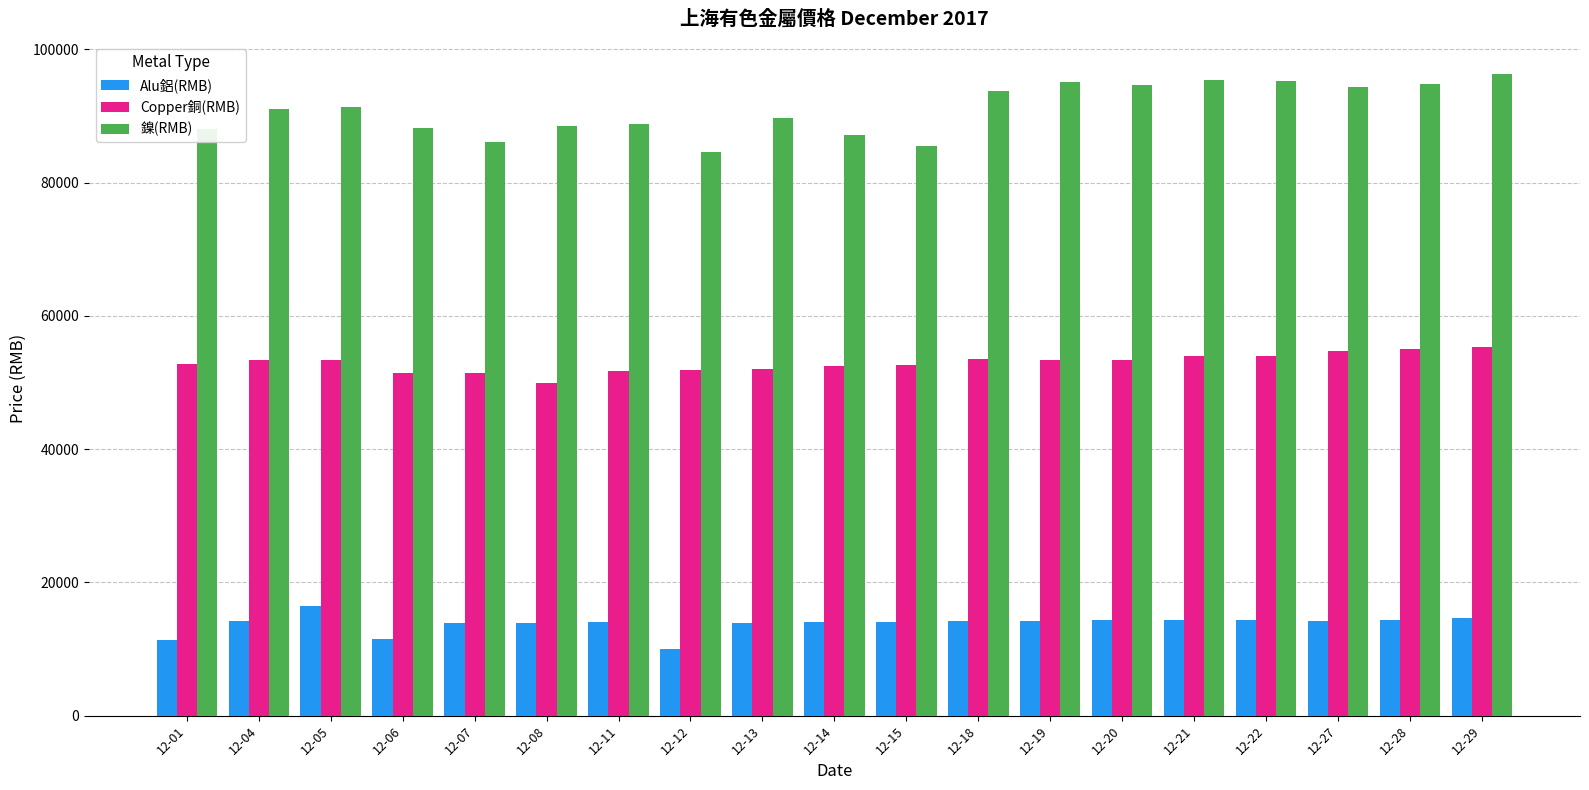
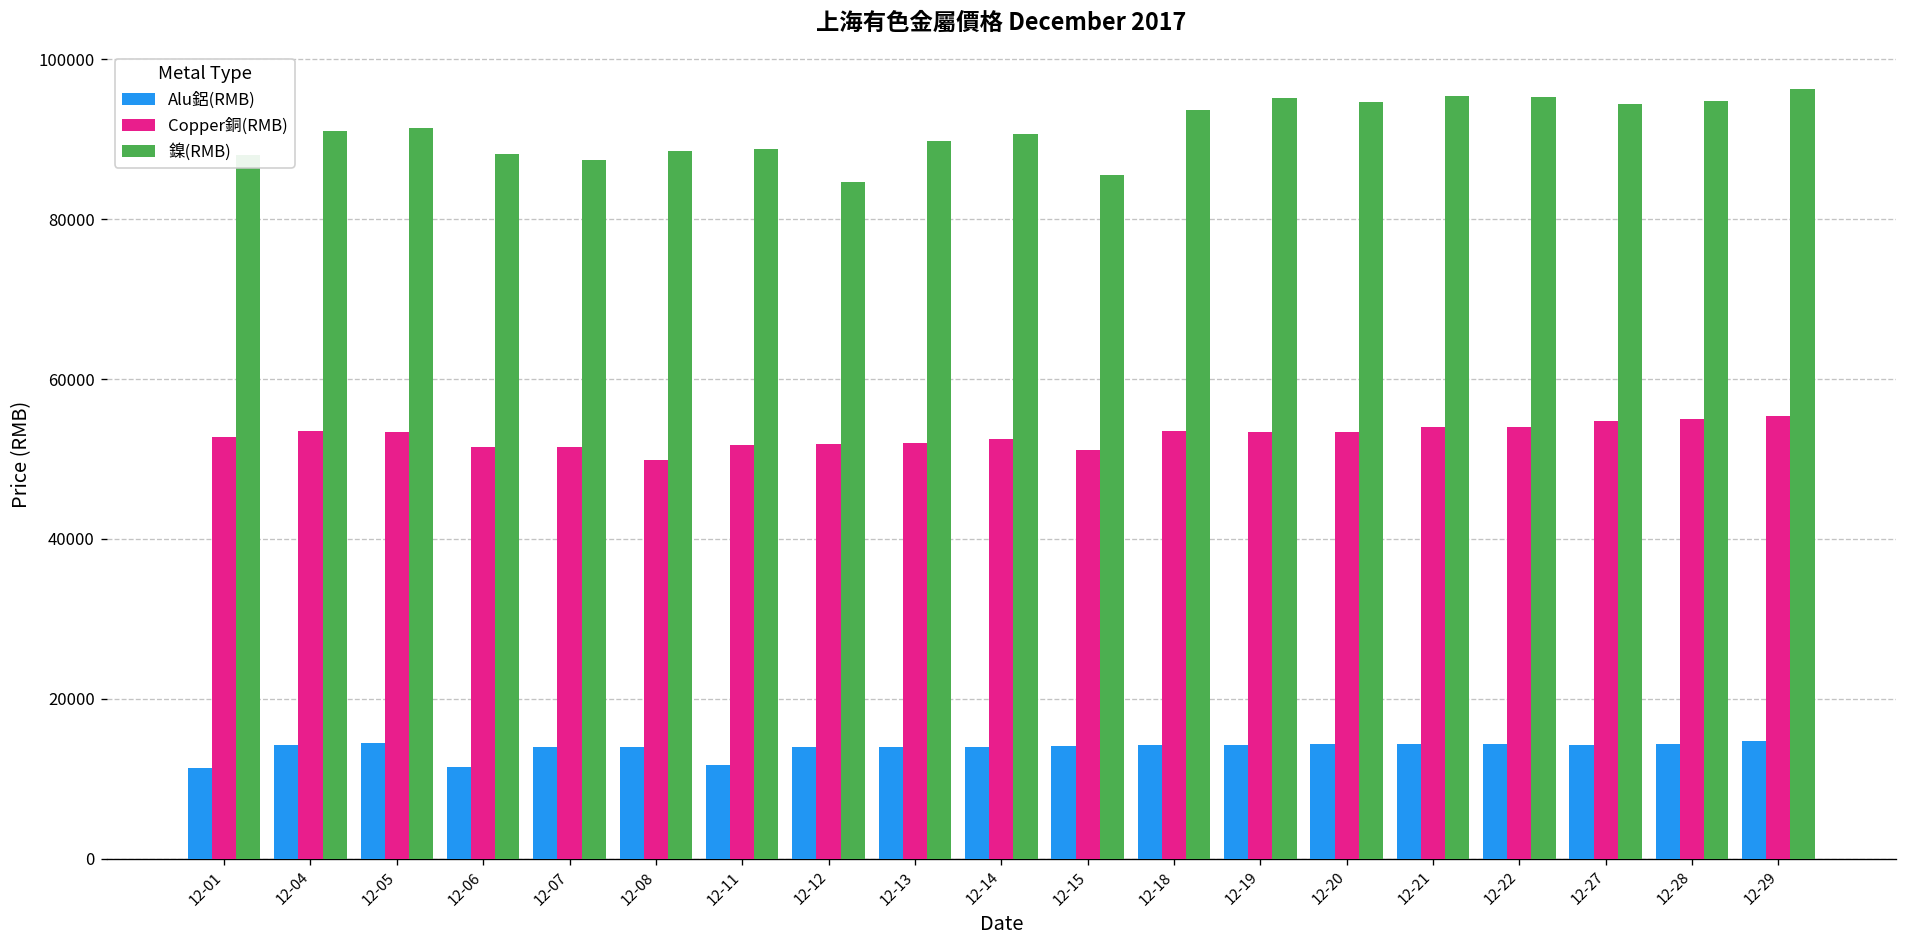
Alu鋁(RMB), 12-05: 16000 -> 14000
鎳(RMB), 12-07: 86000 -> 87000
Alu鋁(RMB), 12-11: 14000 -> 12000
Alu鋁(RMB), 12-12: 10000 -> 14000
鎳(RMB), 12-14: 87000 -> 91000
Copper銅(RMB), 12-15: 53000 -> 51000
